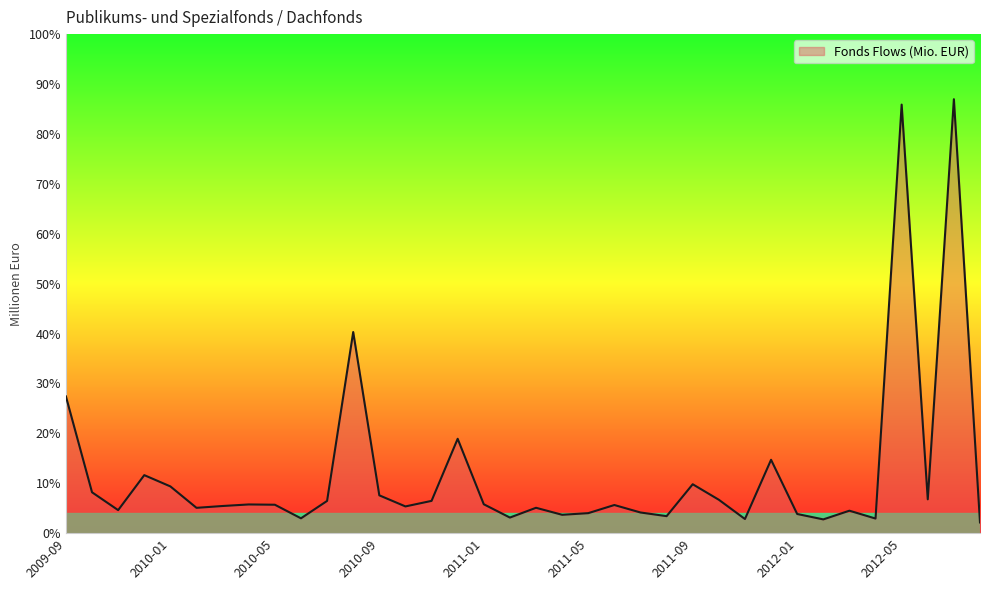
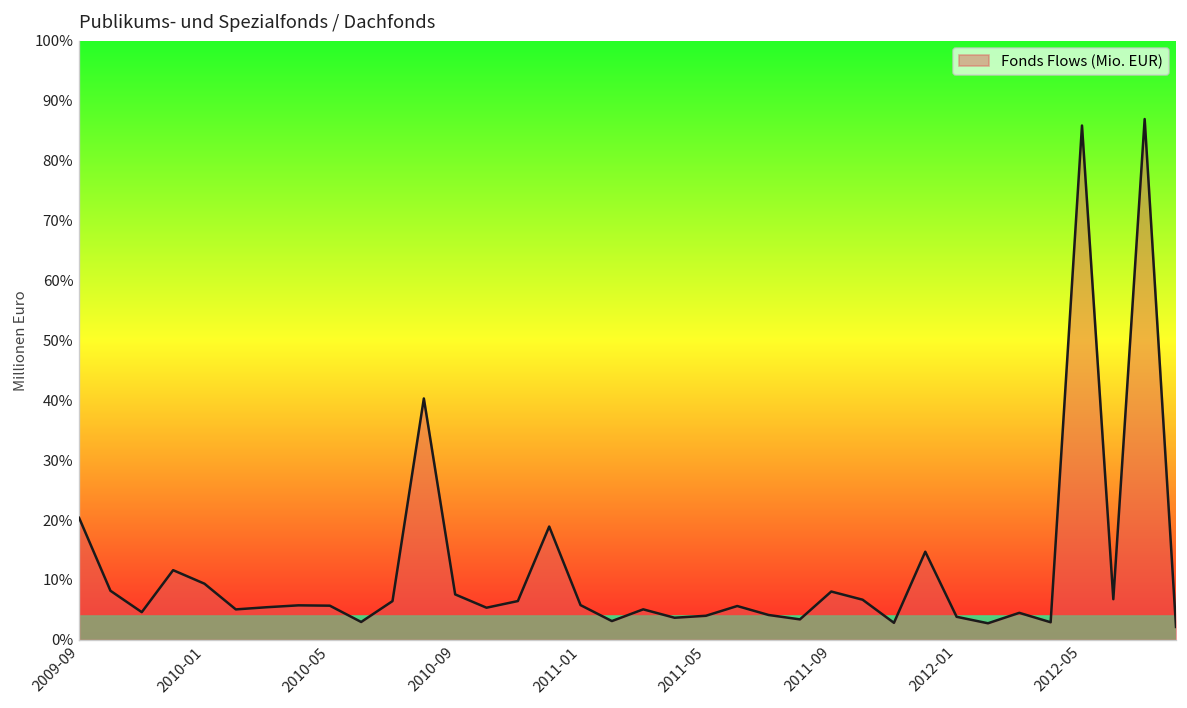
2009-09: 27% -> 20%
2011-09: 10% -> 8%
